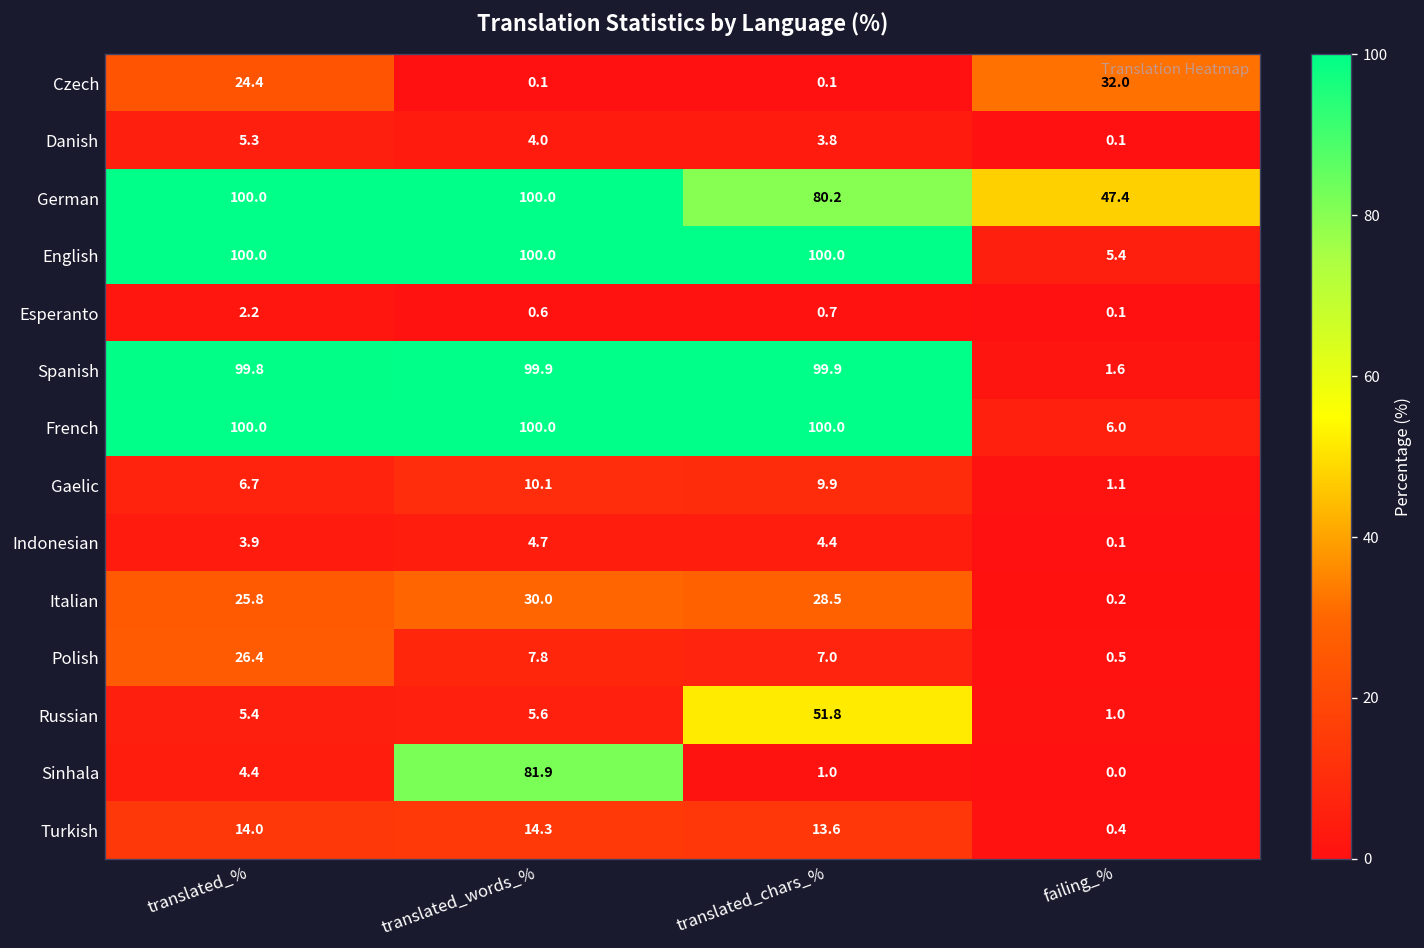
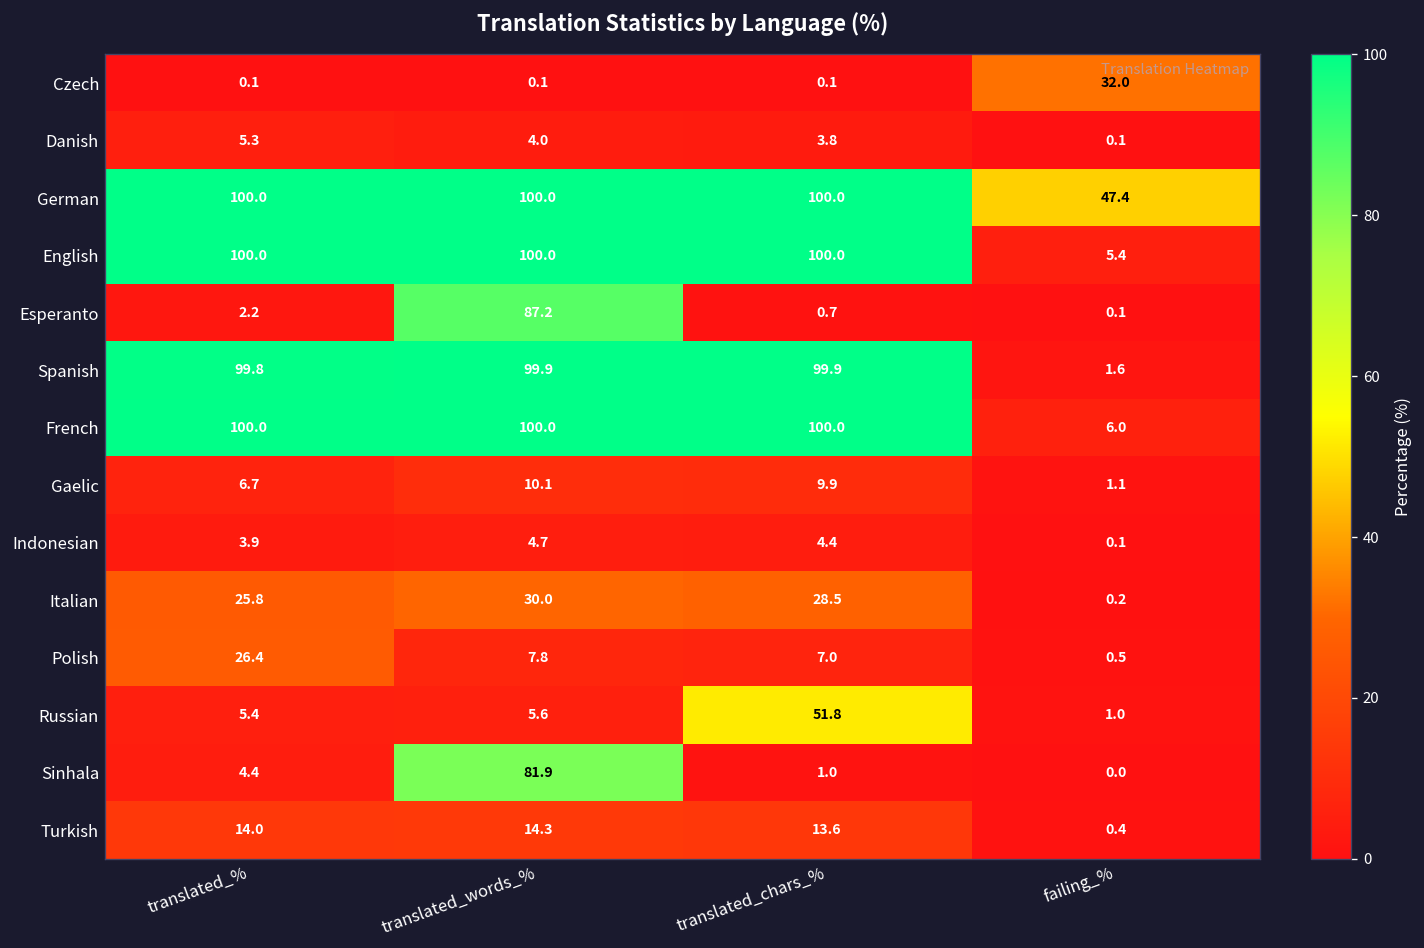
Czech, translated_%: 24.4 -> 0.1
German, translated_chars_%: 80.2 -> 100.0
Esperanto, translated_words_%: 0.6 -> 87.2
